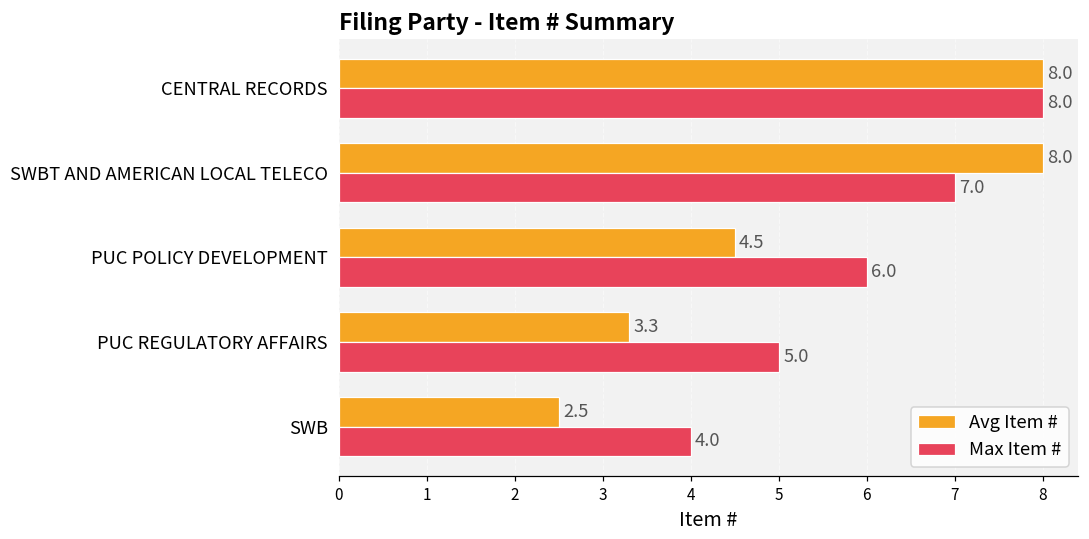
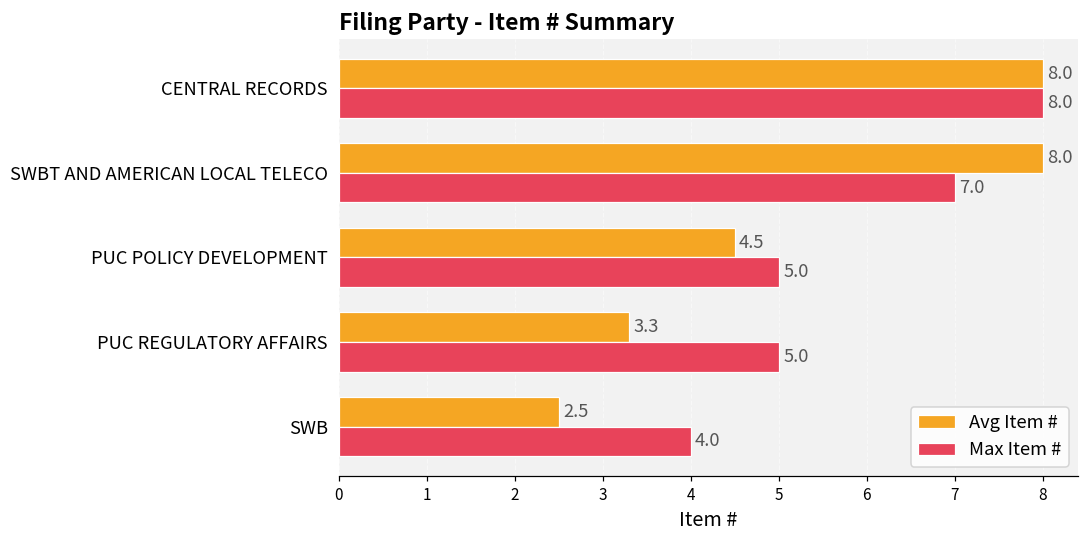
Max Item #, PUC POLICY DEVELOPMENT: 6.0 -> 5.0
